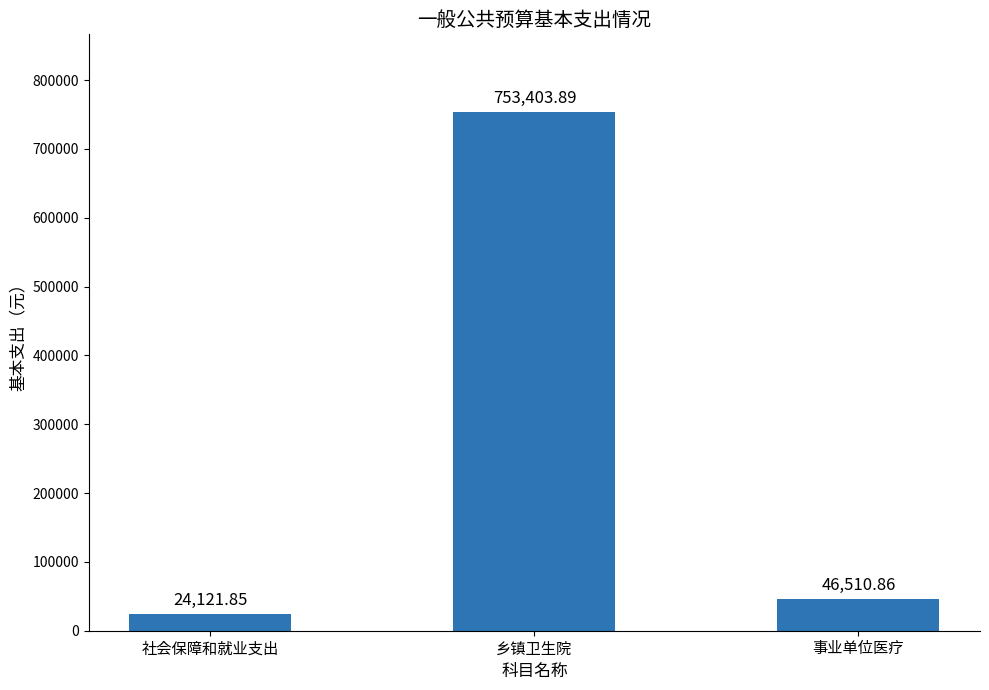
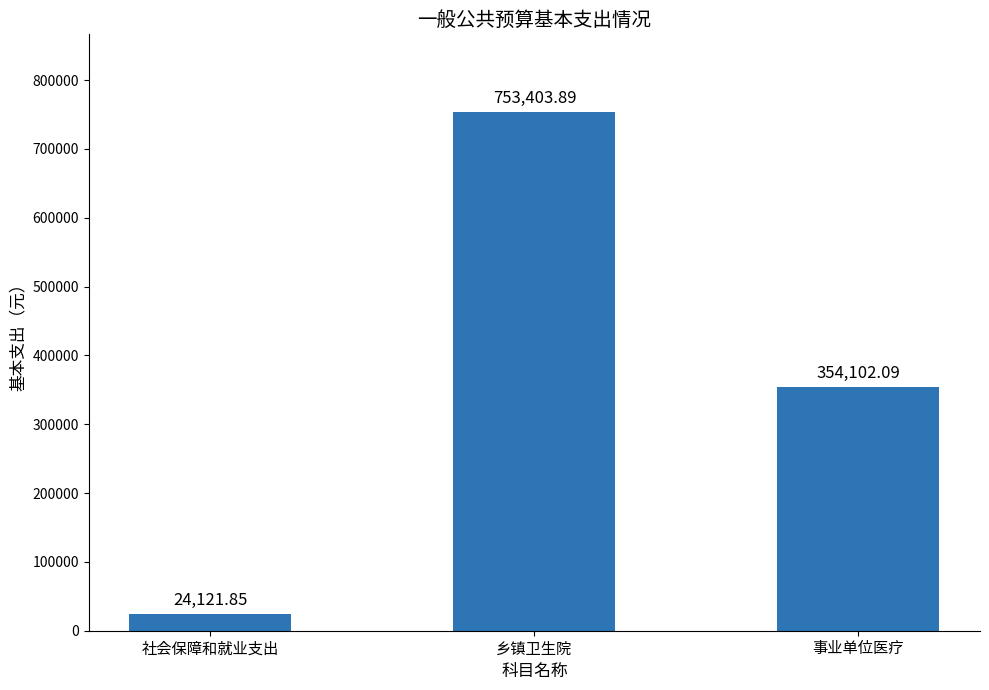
事业单位医疗: 46,510.86 -> 354,102.09
